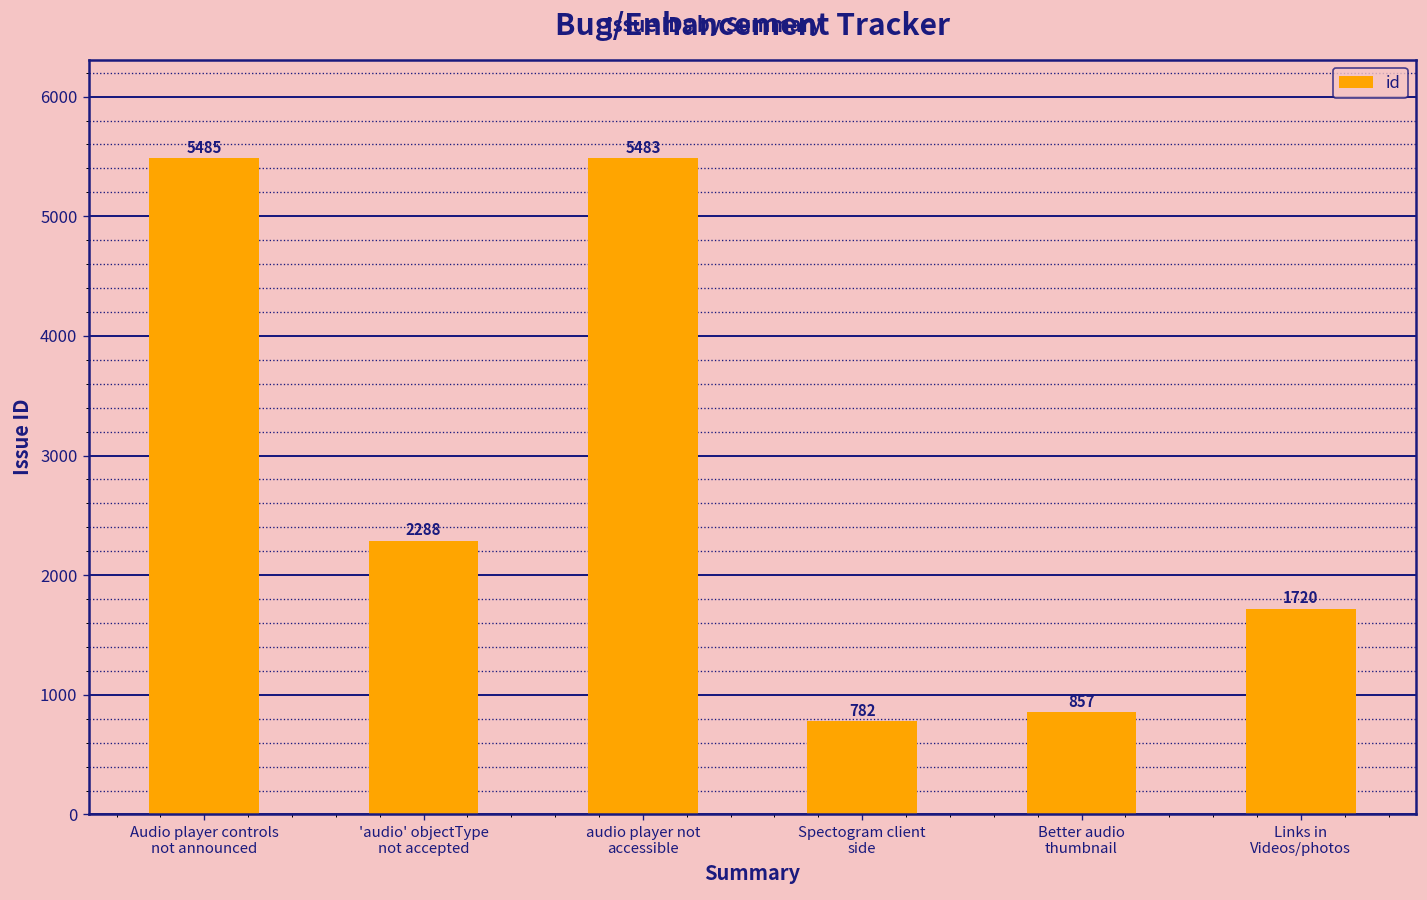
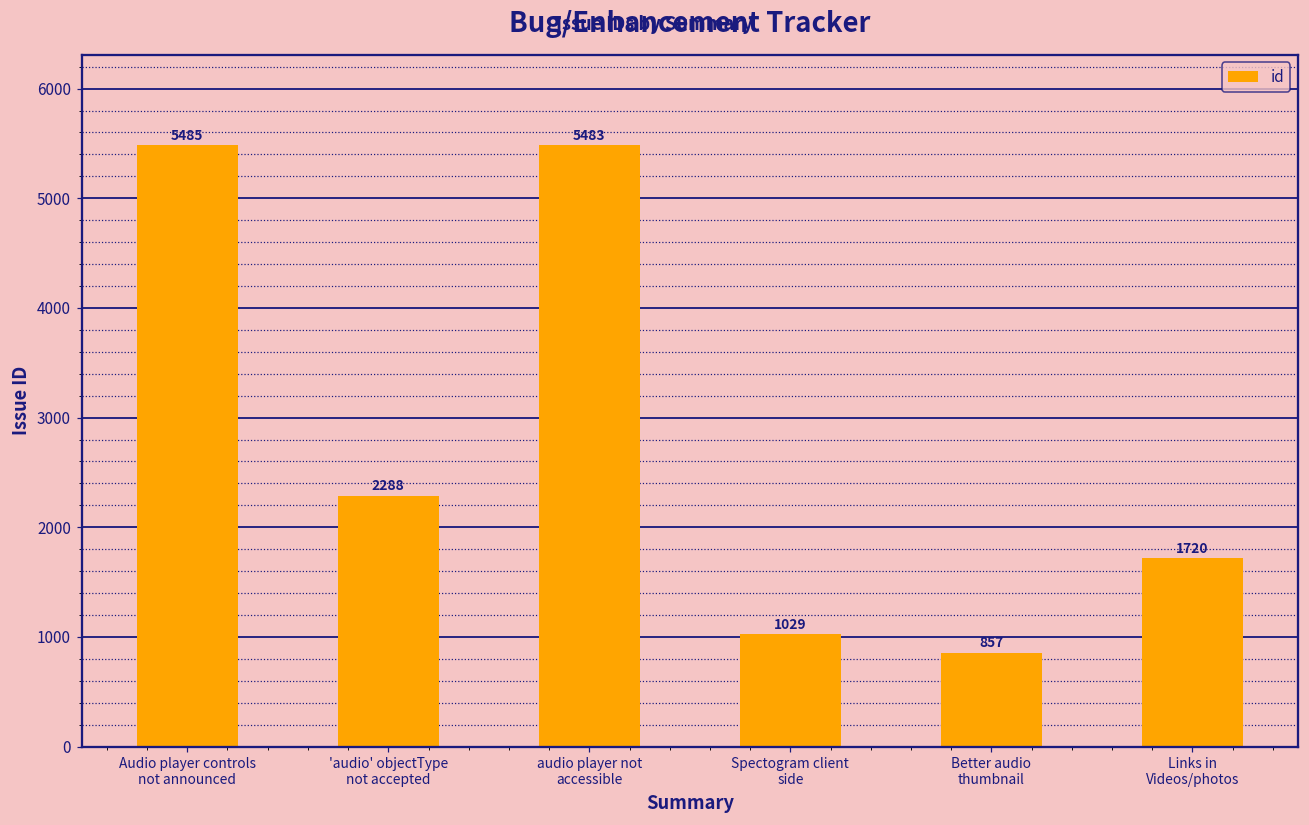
Spectogram client side: 782 -> 1029
